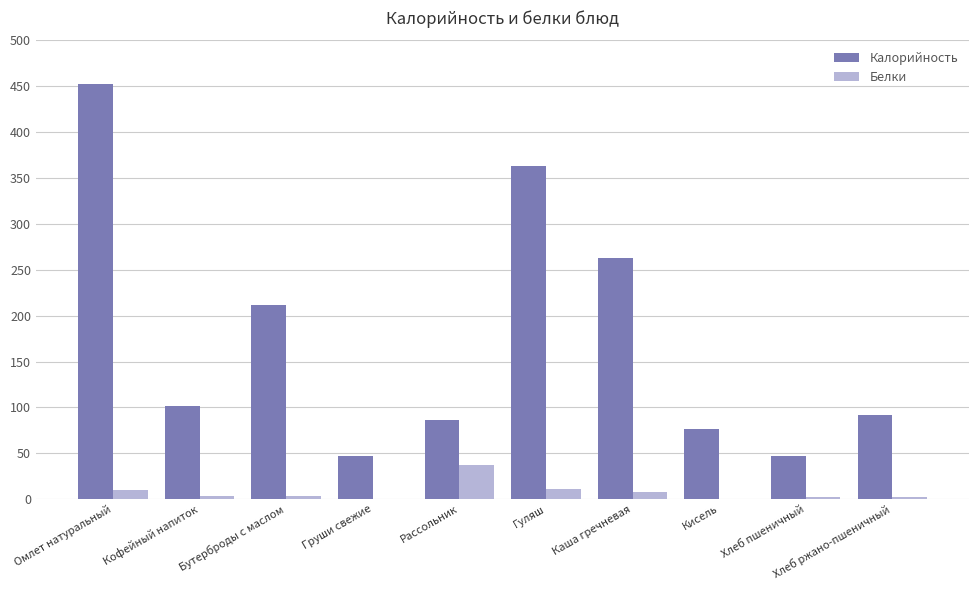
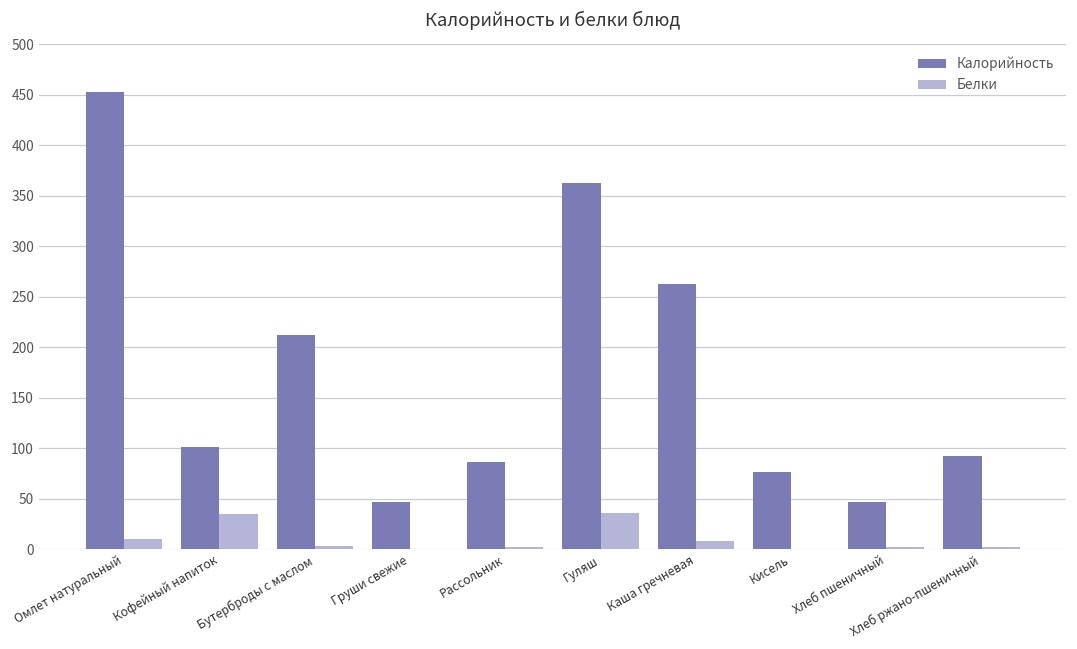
Белки, Кофейный напиток: 0 -> 40
Белки, Рассольник: 40 -> 0
Белки, Гуляш: 10 -> 40
